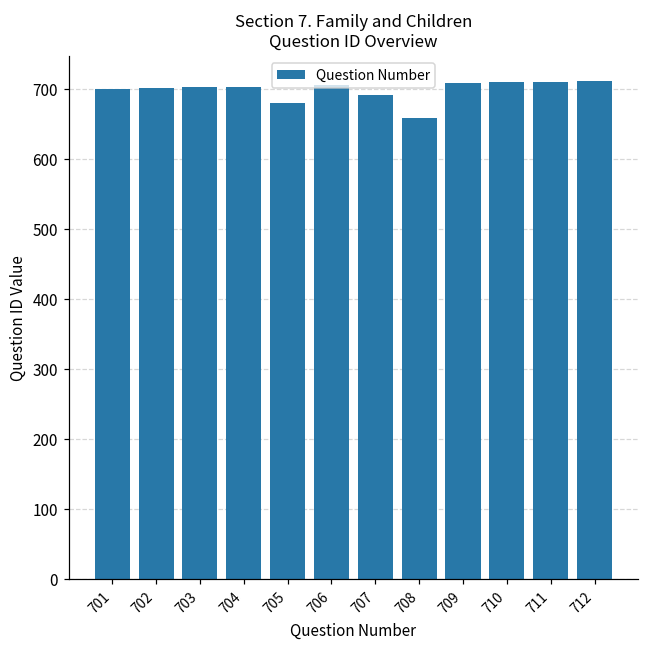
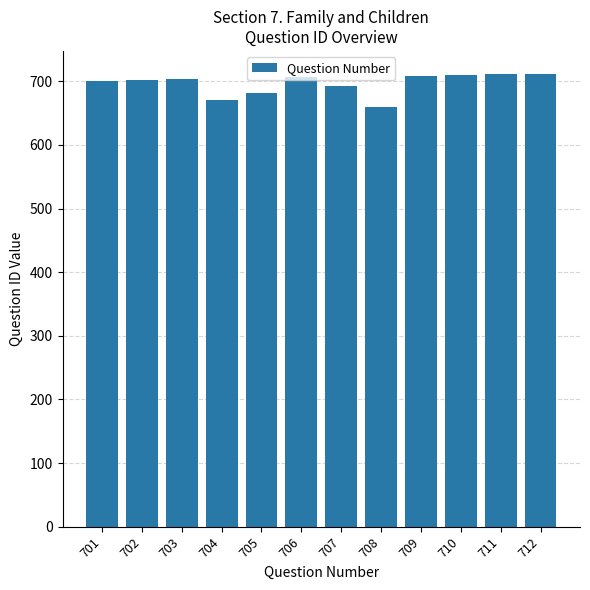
704: 700 -> 670
